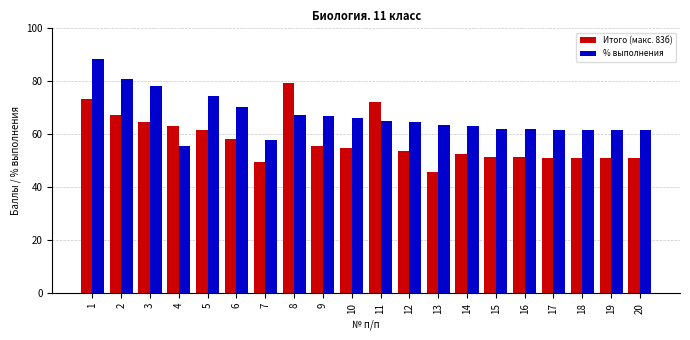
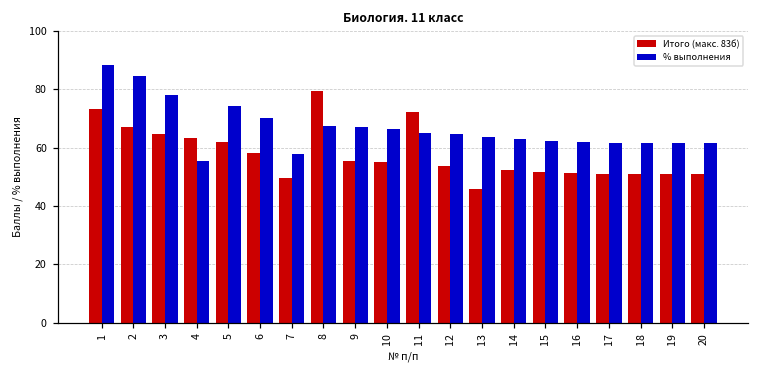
% выполнения, 2: 81 -> 85
